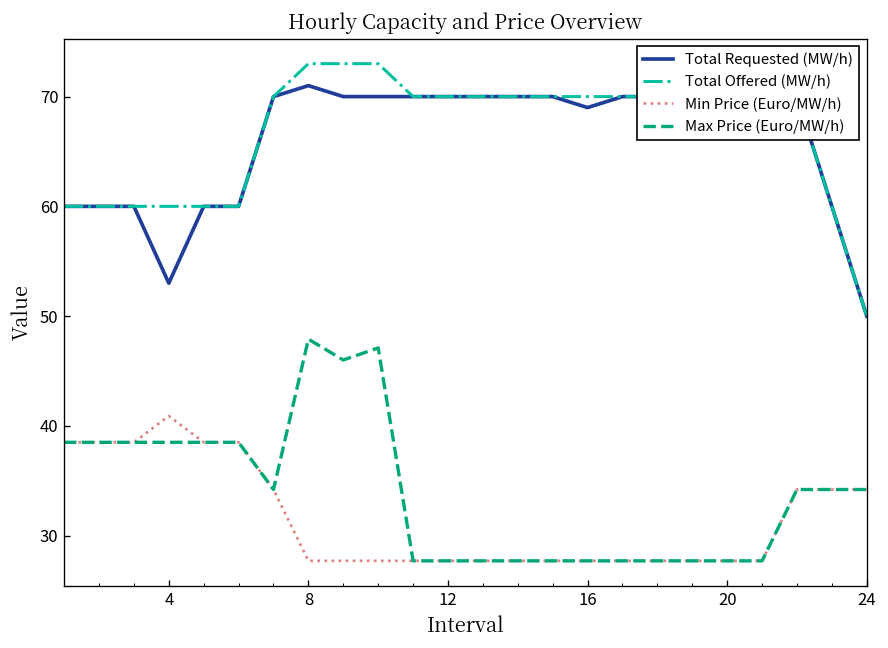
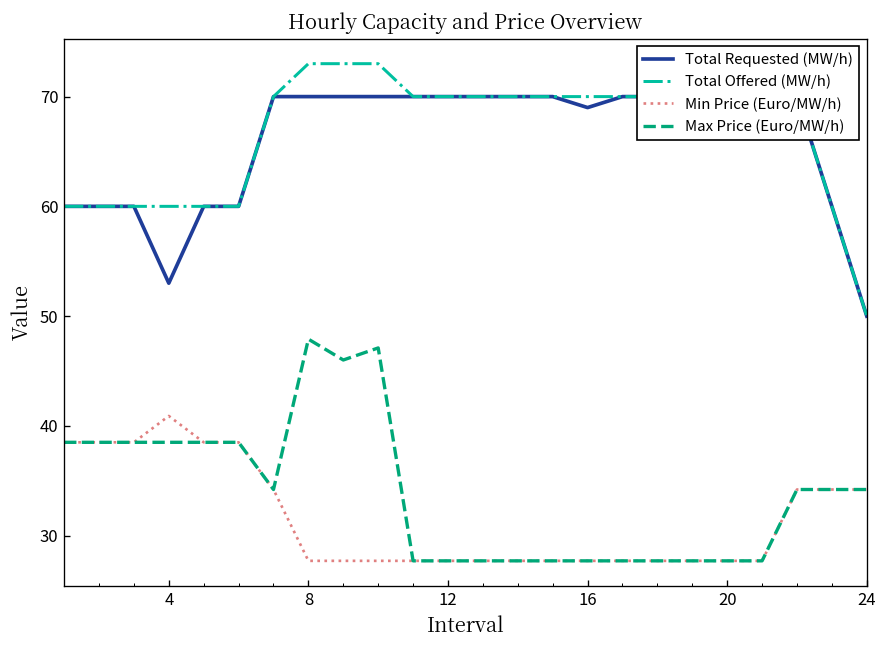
Total Requested (MW/h), 8: 71 -> 70
